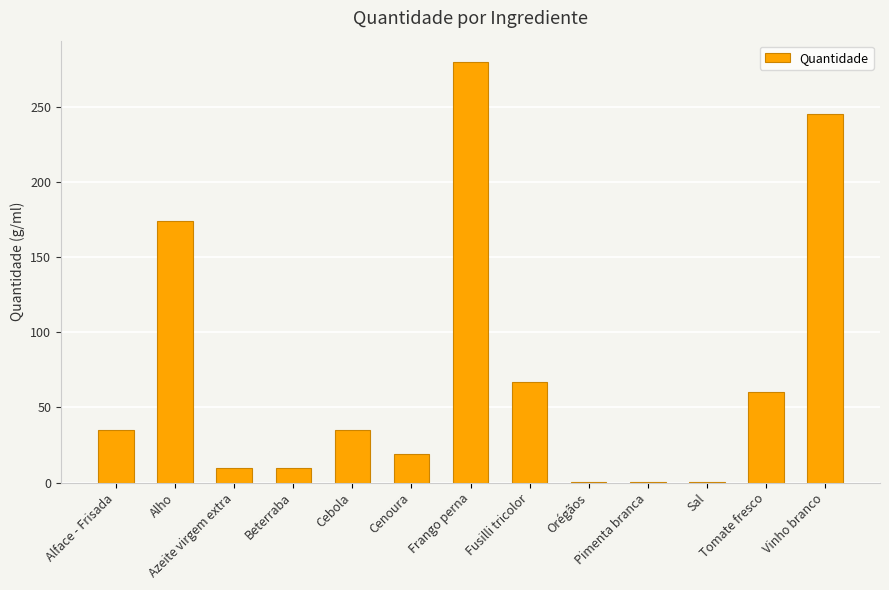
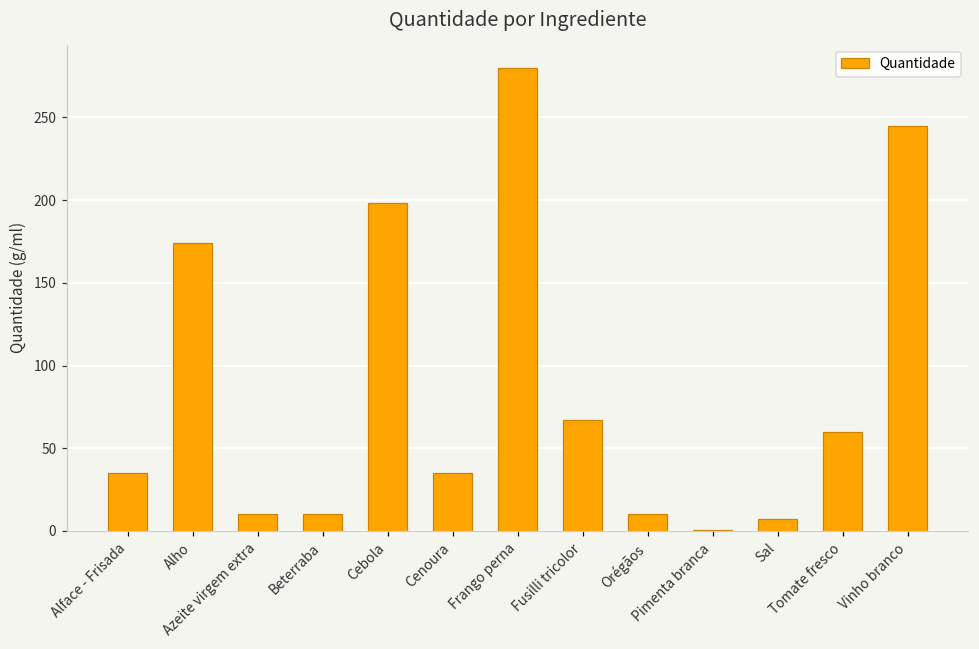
Cebola: 35 -> 198
Cenoura: 19 -> 35
Orégãos: 1 -> 10
Sal: 0 -> 7
